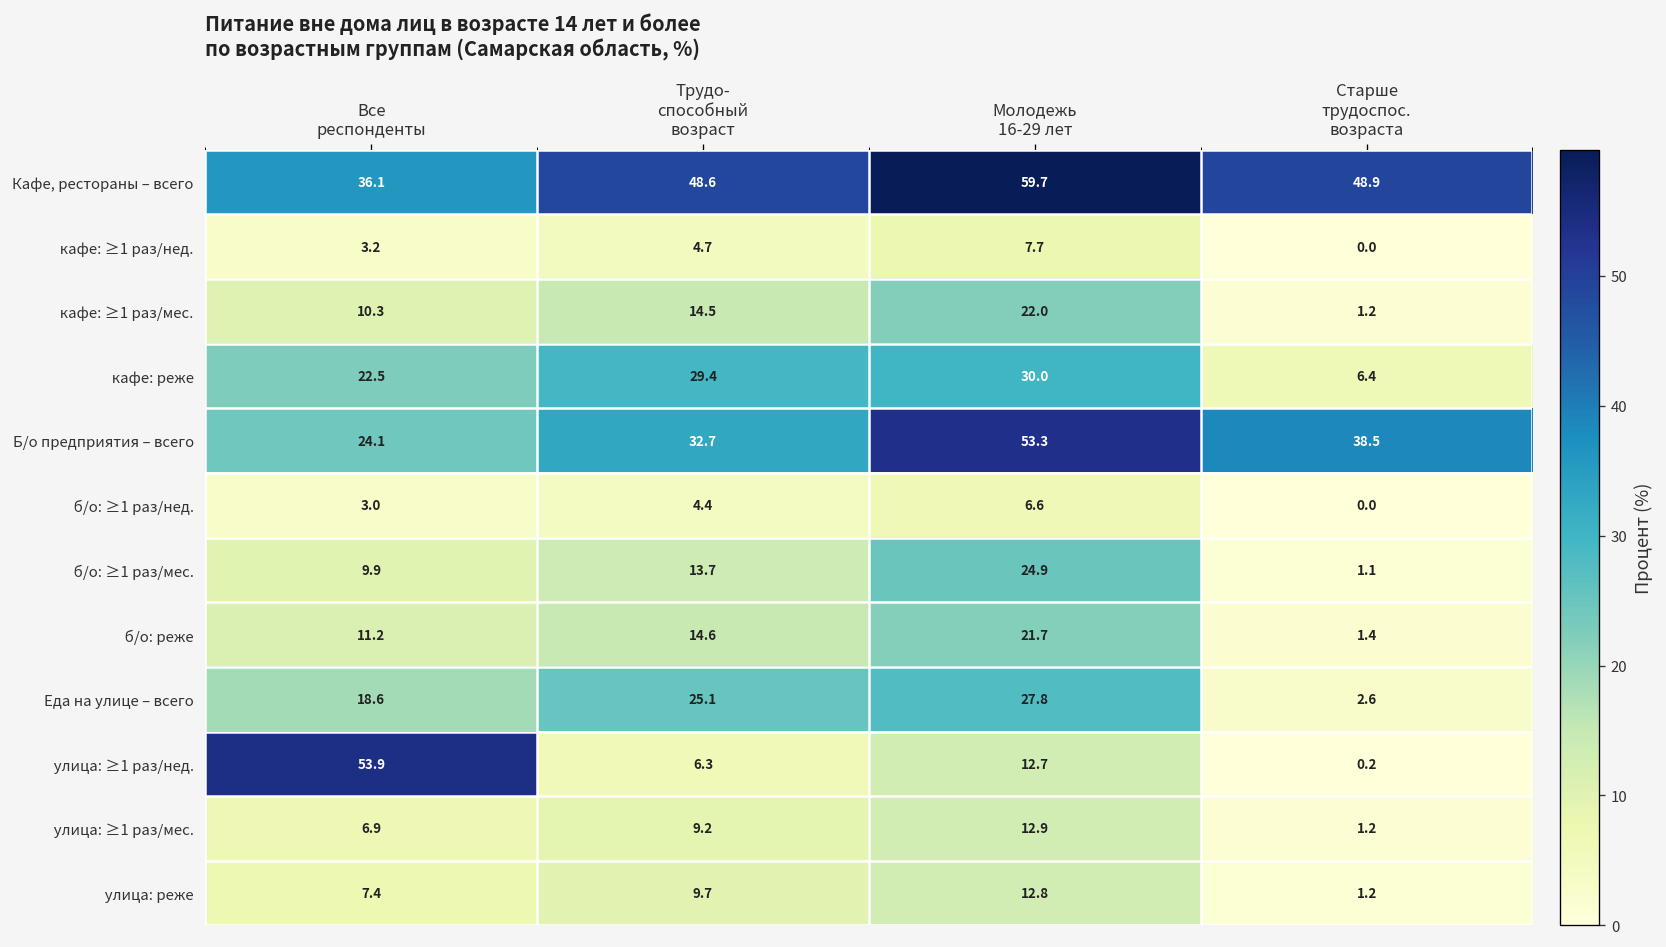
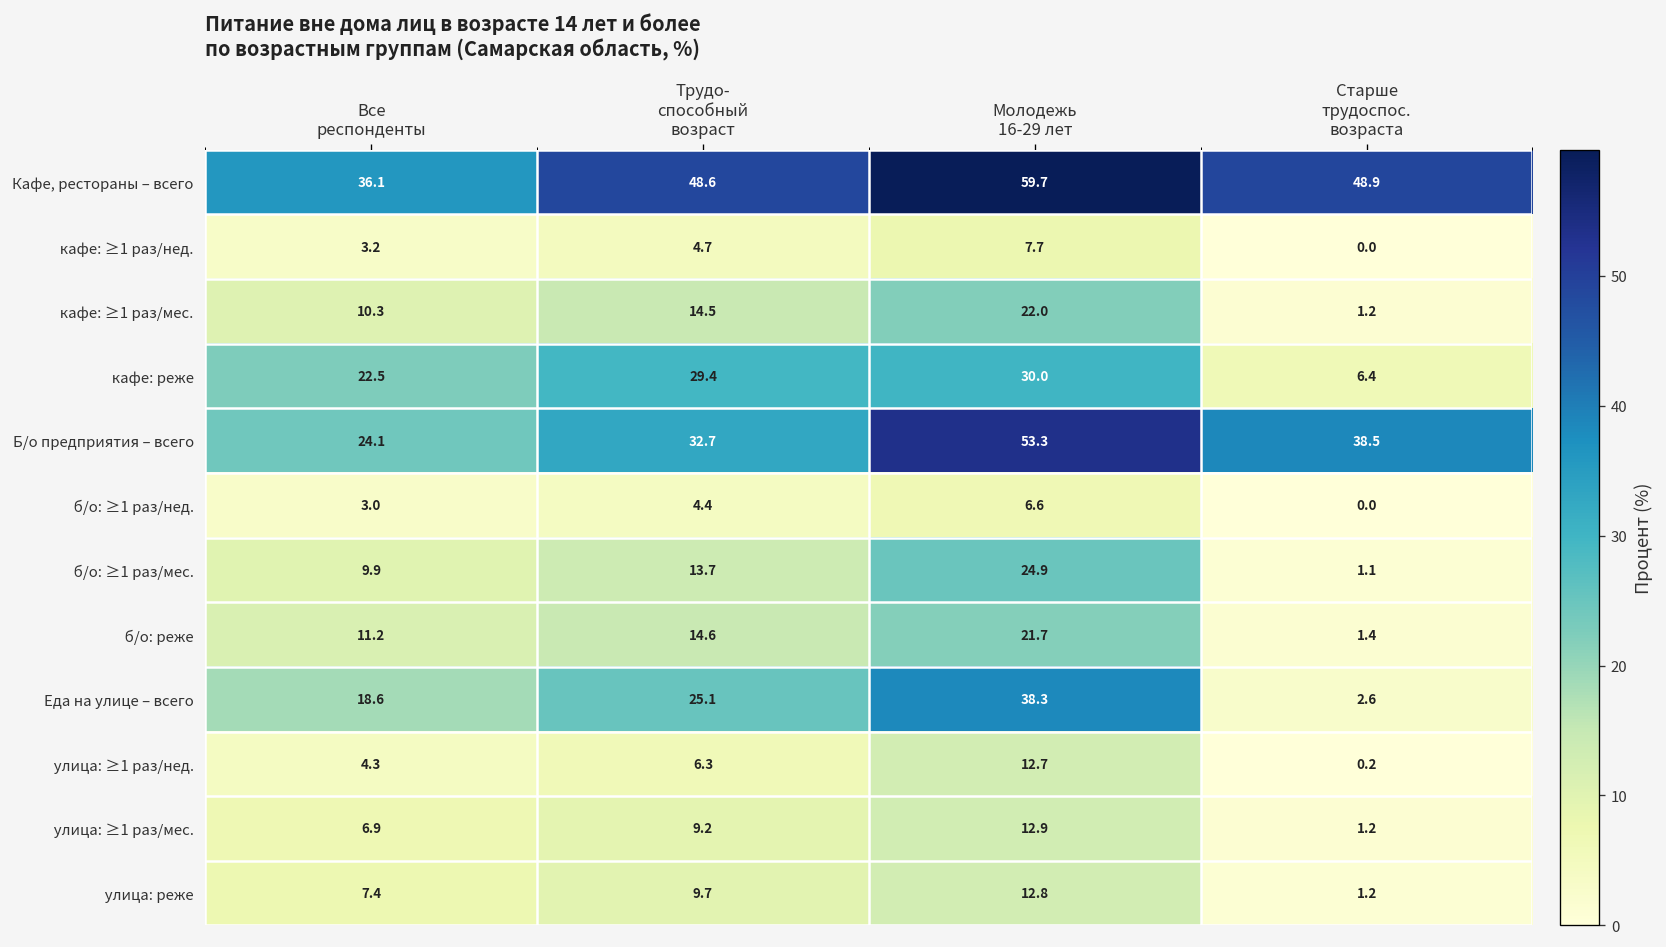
Еда на улице – всего, Молодежь 16-29 лет: 27.8 -> 38.3
улица: ≥1 раз/нед., Все респонденты: 53.9 -> 4.3
